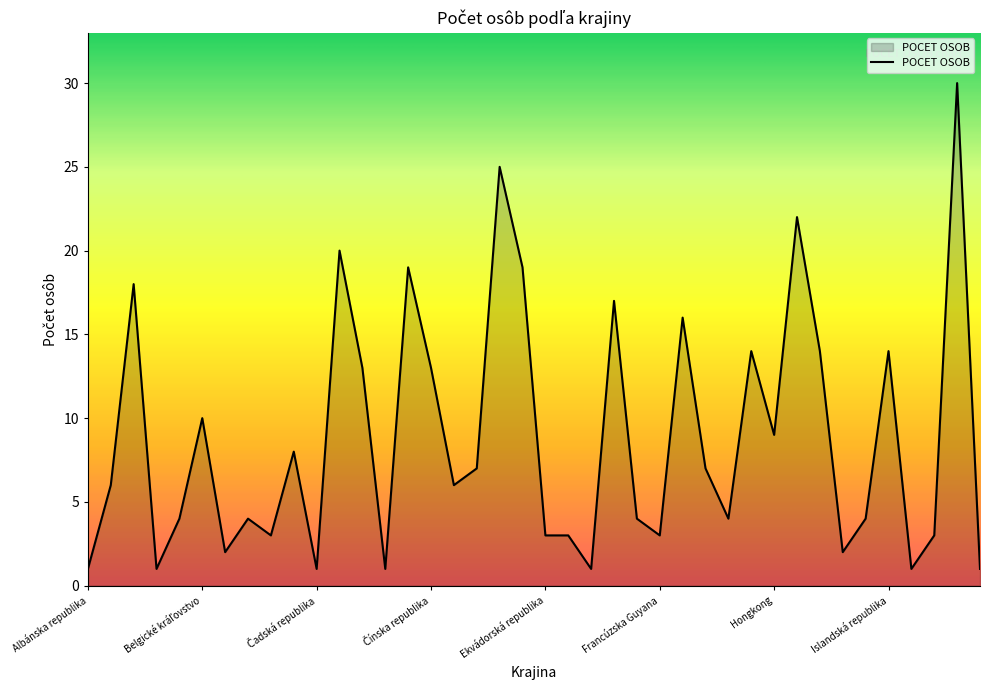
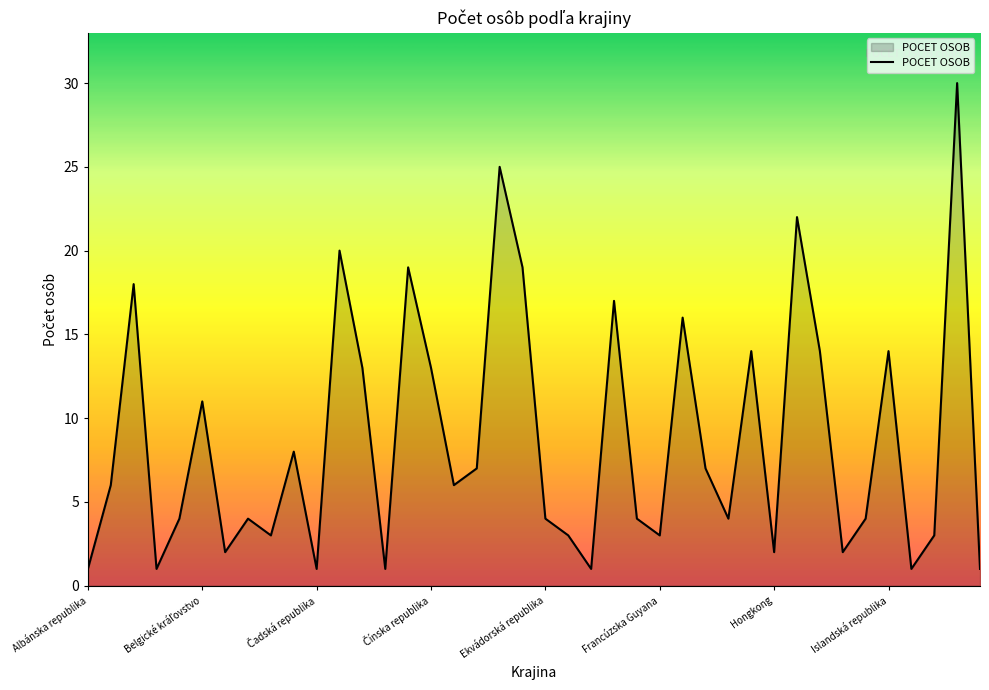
Belgické kráľovstvo: 10 -> 11
Ekvádorská republika: 3 -> 4
Hongkong: 9 -> 2
